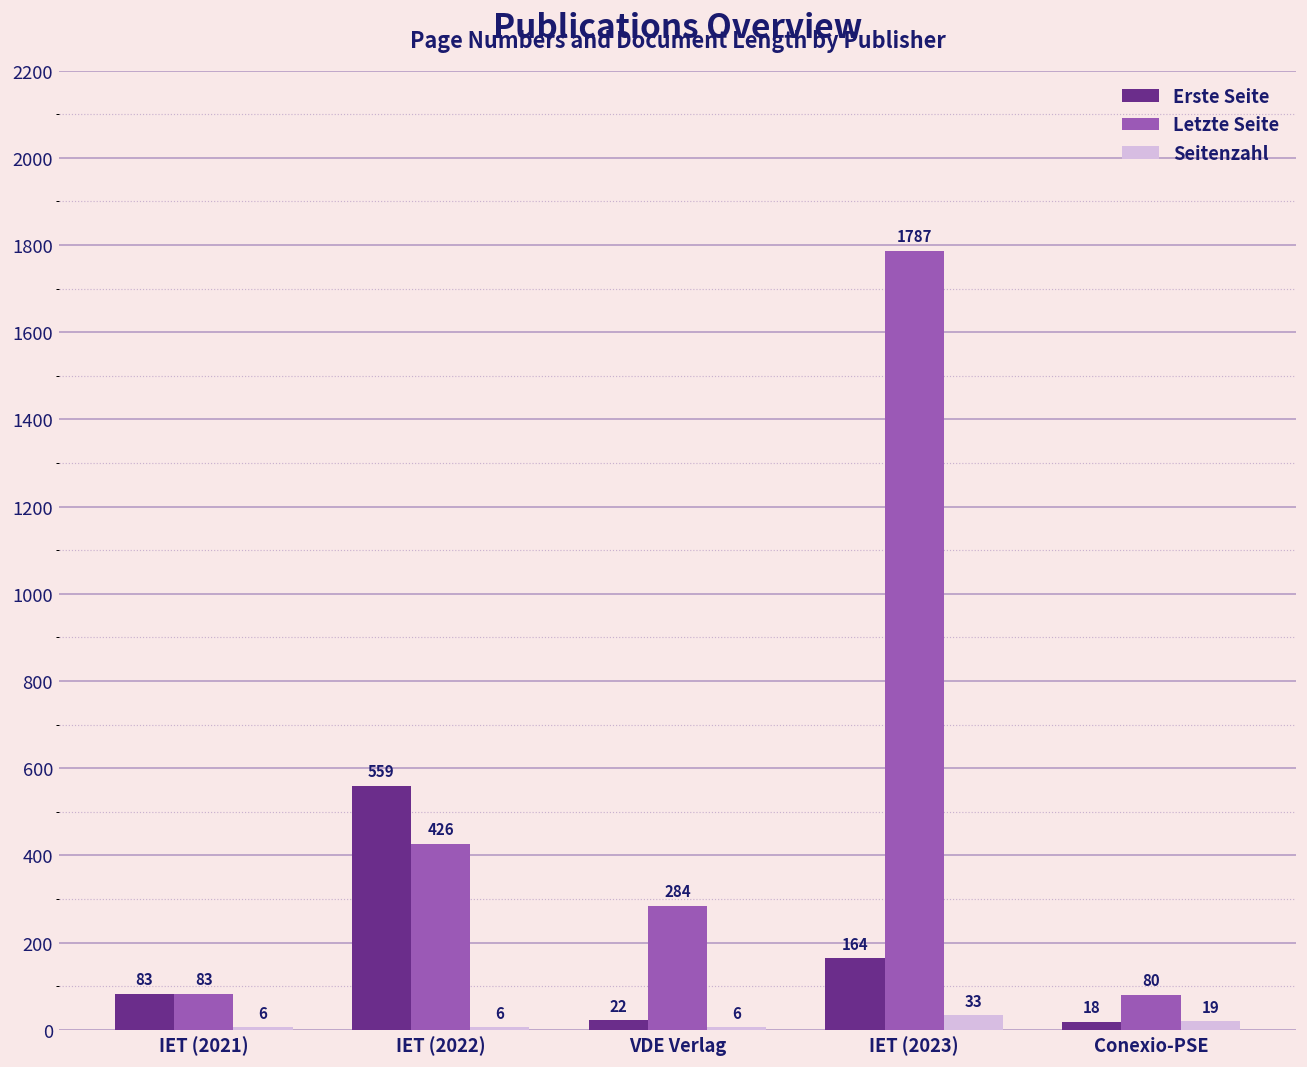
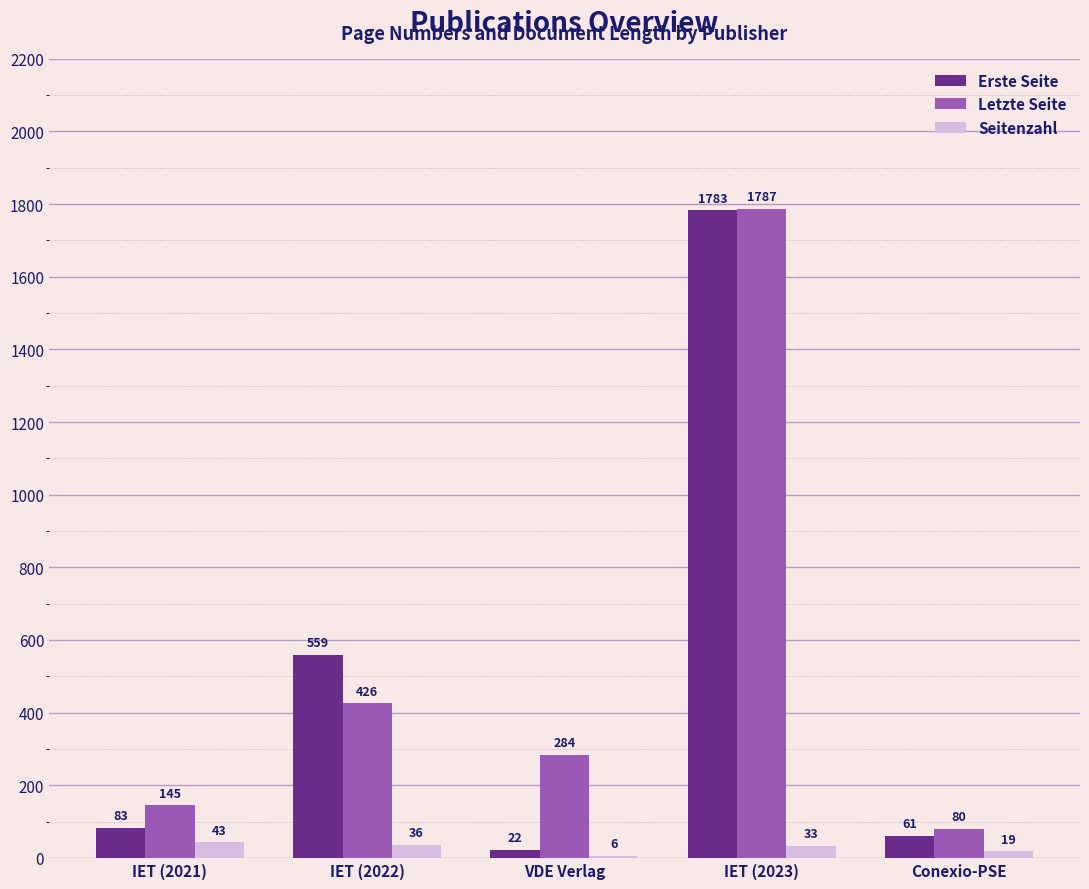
Letzte Seite, IET (2021): 83 -> 145
Seitenzahl, IET (2021): 6 -> 43
Seitenzahl, IET (2022): 6 -> 36
Erste Seite, IET (2023): 164 -> 1783
Erste Seite, Conexio-PSE: 18 -> 61
